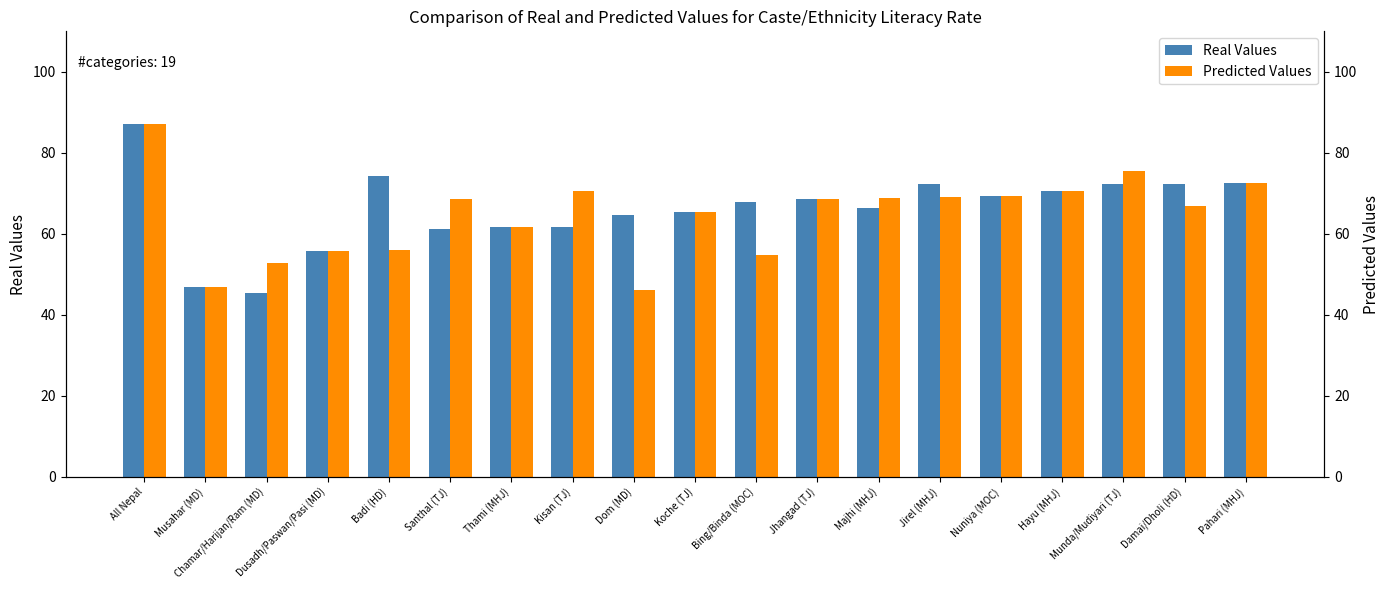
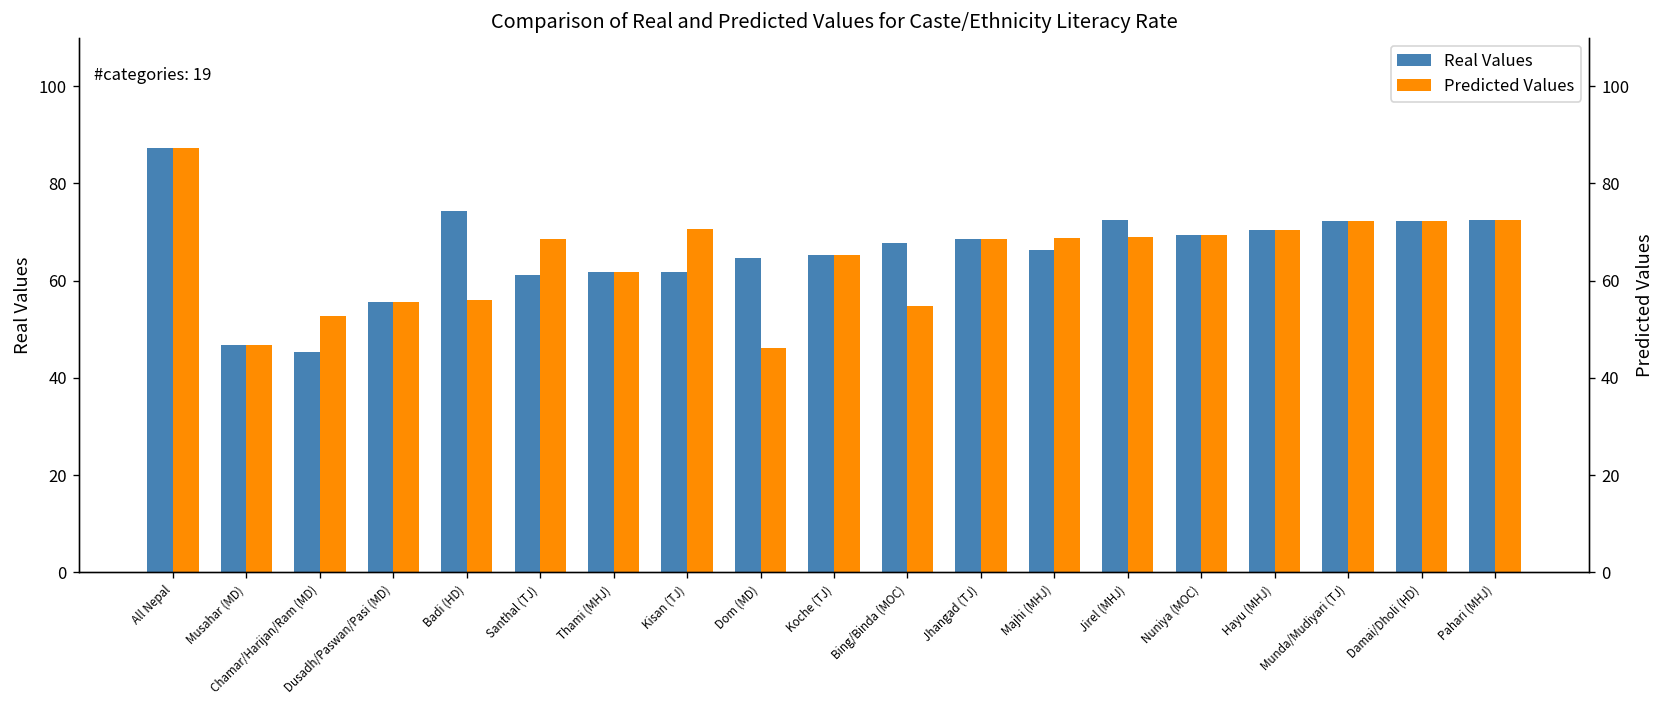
Predicted Values, Munda/Mudiyari (TJ): 76 -> 72
Predicted Values, Damai/Dholi (HD): 67 -> 72
